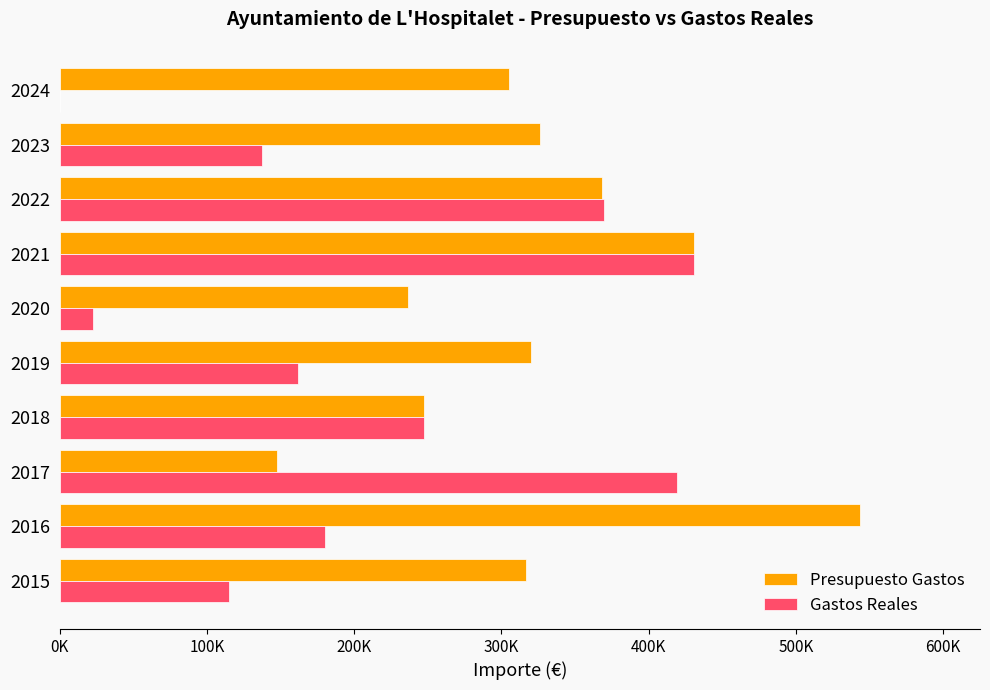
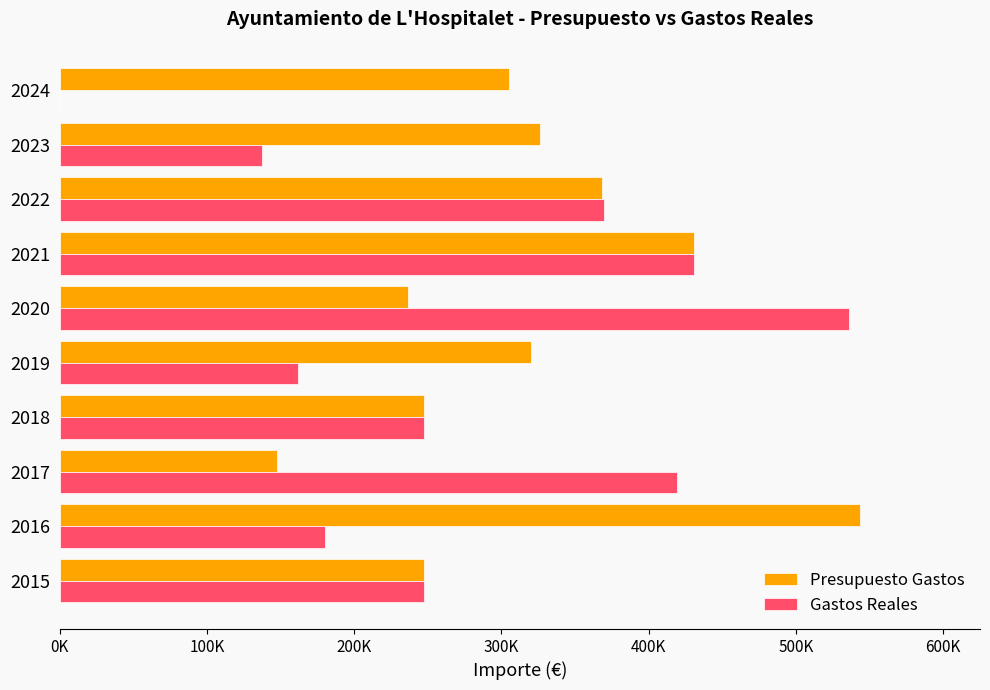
Gastos Reales, 2020: 23000 -> 536000
Presupuesto Gastos, 2015: 316000 -> 248000
Gastos Reales, 2015: 115000 -> 248000
